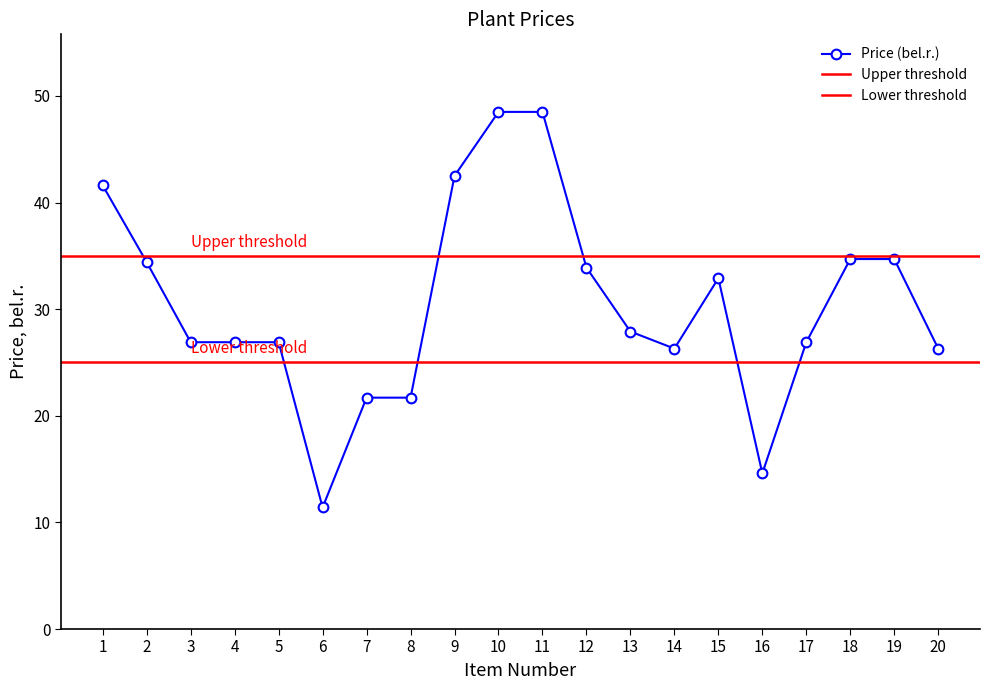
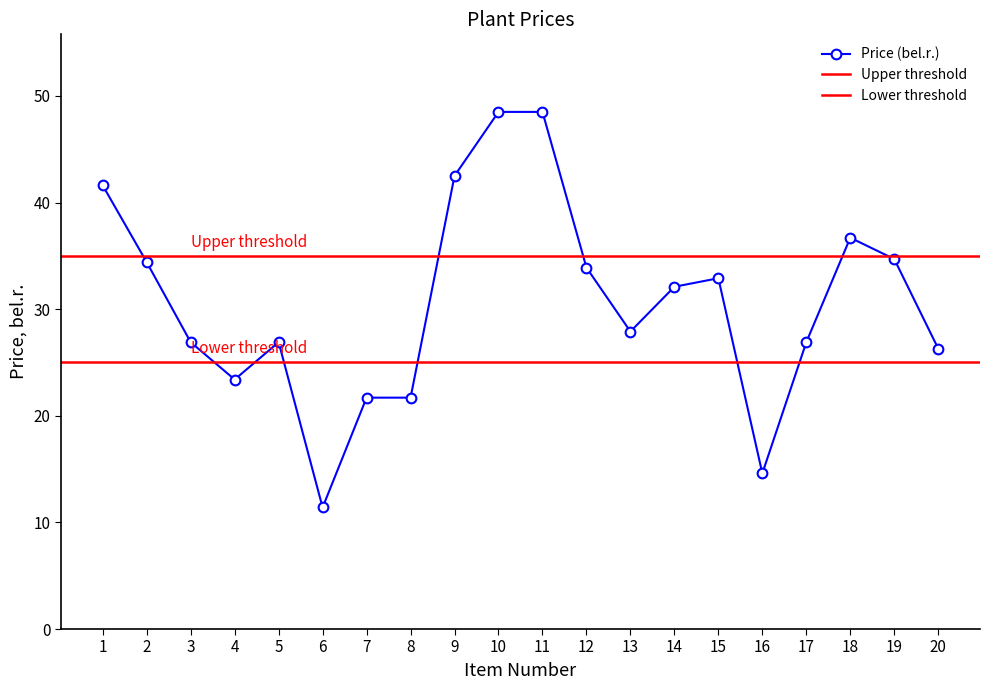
4: 26.9 -> 23.4
14: 26.3 -> 32.1
18: 34.7 -> 36.7
